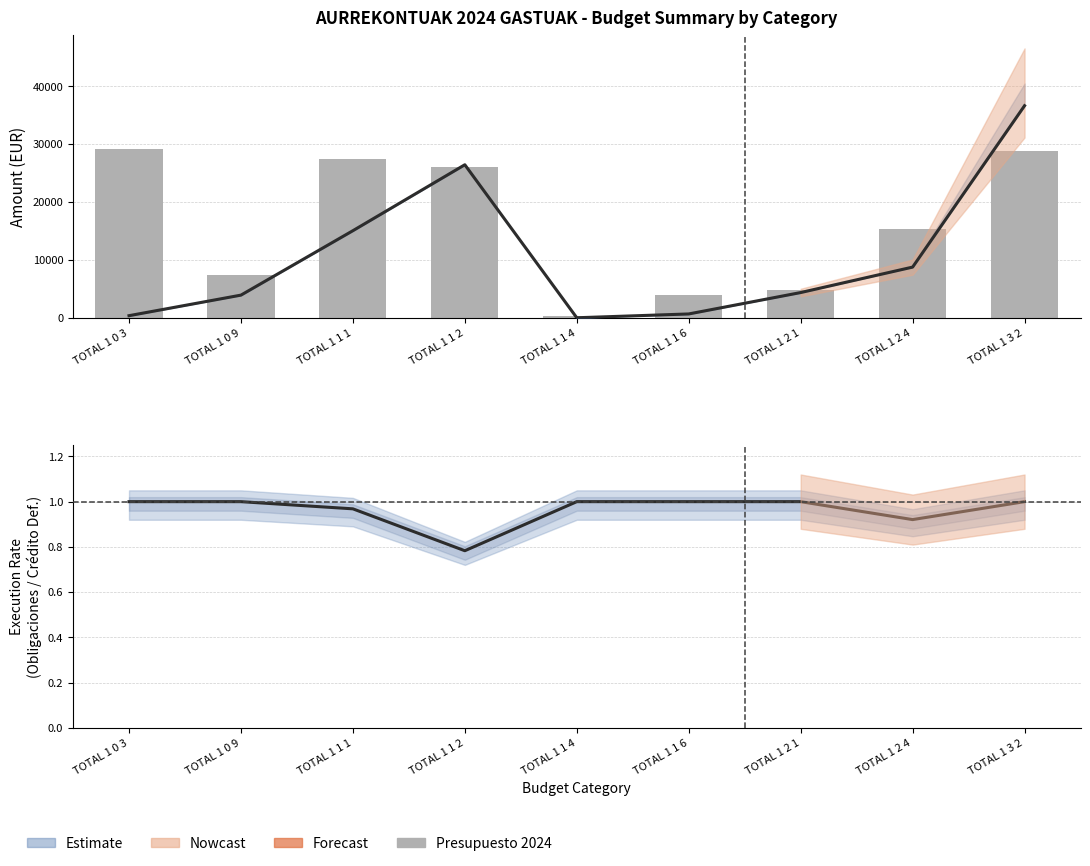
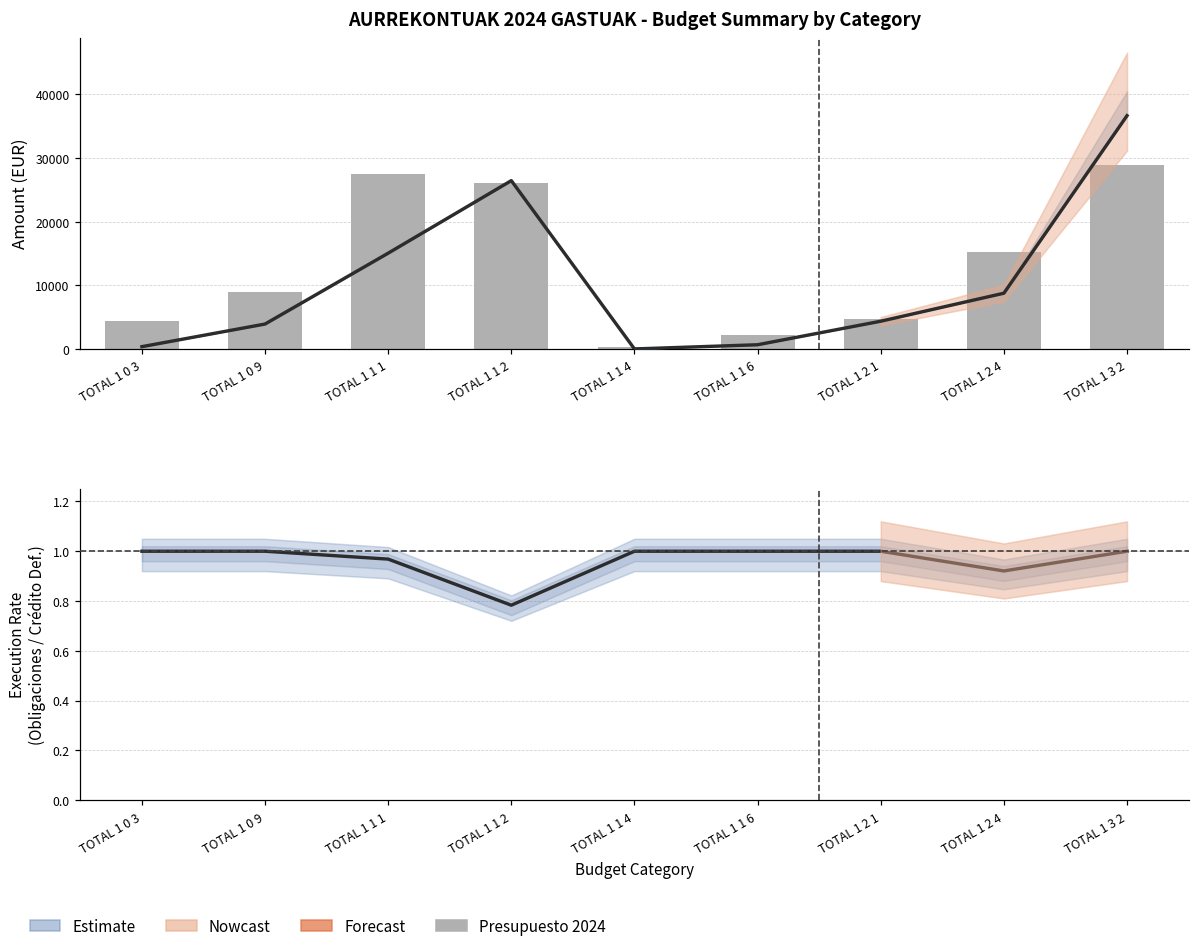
AURREKONTUAK 2024 GASTUAK - Budget Summary by Category, Presupuesto 2024, TOTAL 1 0 3: 29000 -> 4000
AURREKONTUAK 2024 GASTUAK - Budget Summary by Category, Presupuesto 2024, TOTAL 1 0 9: 7000 -> 9000
AURREKONTUAK 2024 GASTUAK - Budget Summary by Category, Presupuesto 2024, TOTAL 1 1 6: 4000 -> 2000
